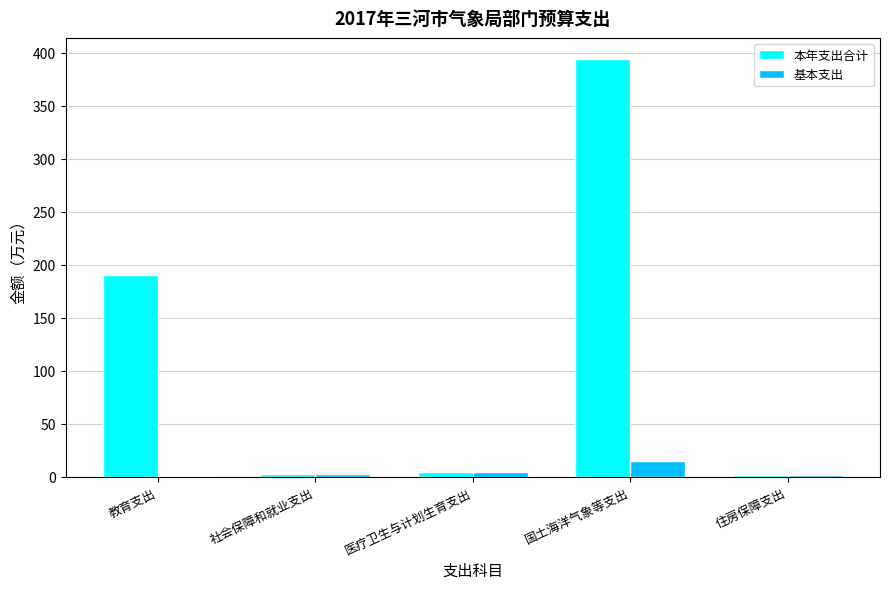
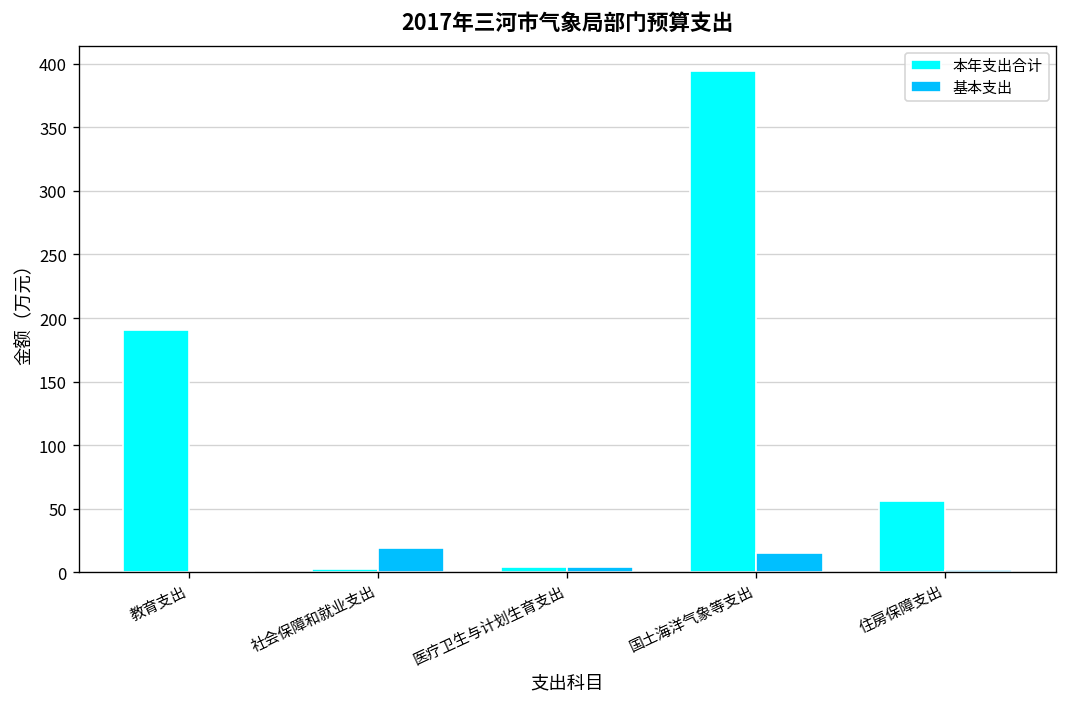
基本支出, 社会保障和就业支出: 2 -> 19
本年支出合计, 住房保障支出: 2 -> 56
